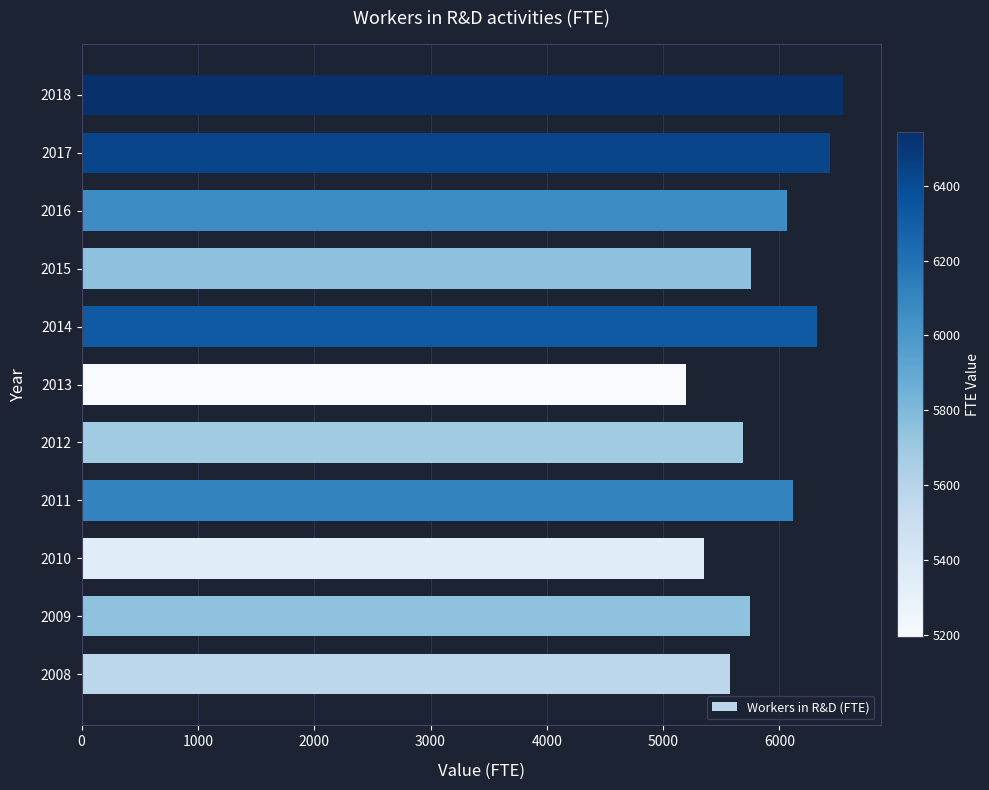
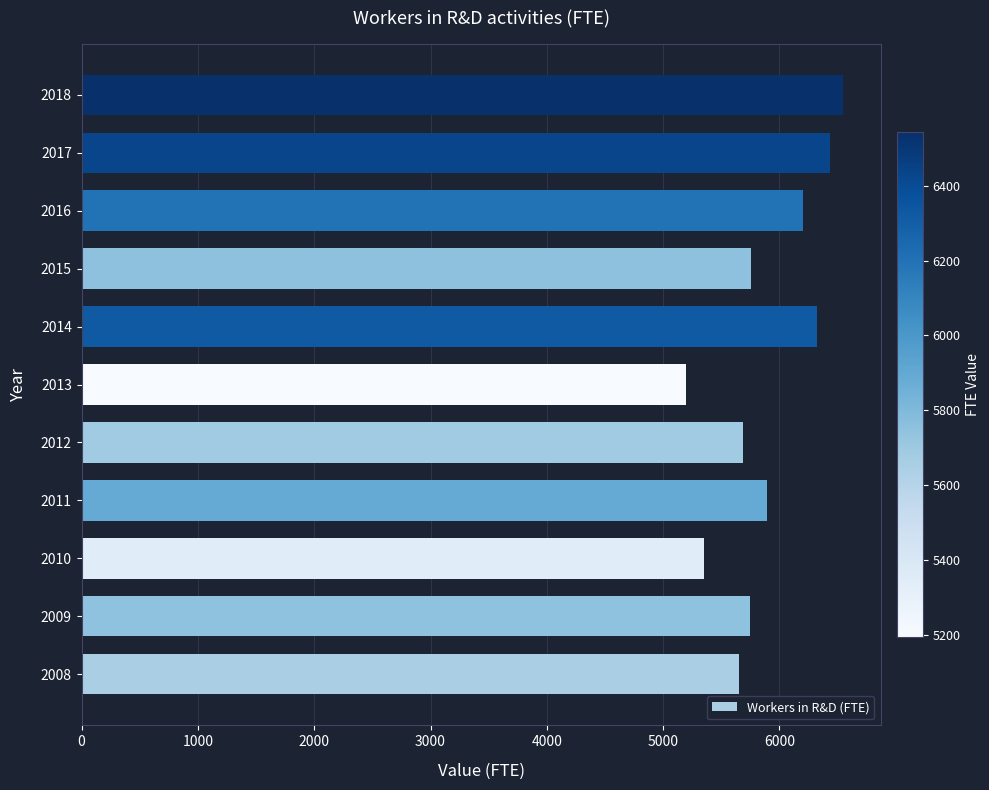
2016: 6060 -> 6200
2011: 6110 -> 5890
2008: 5570 -> 5650
